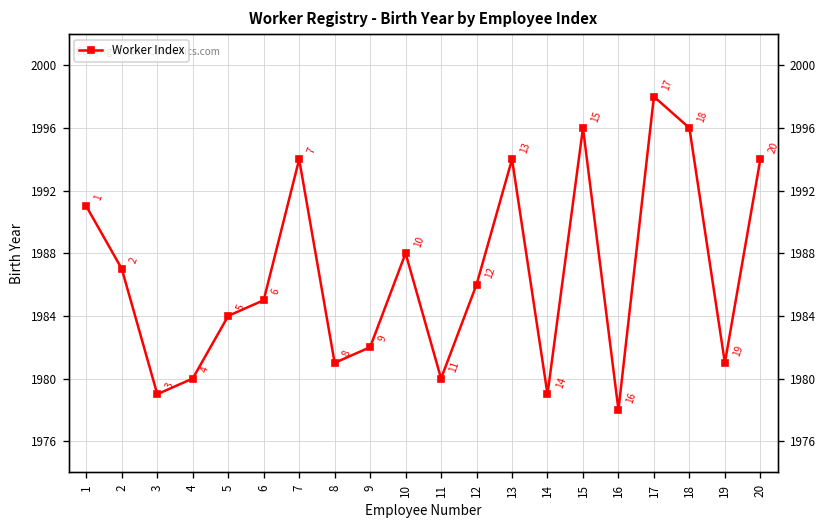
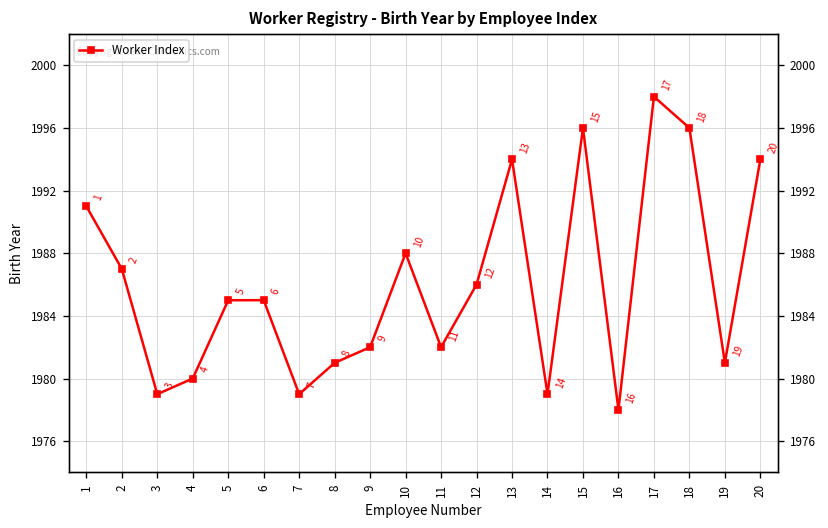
5: 1984 -> 1985
7: 1994 -> 1979
11: 1980 -> 1982
